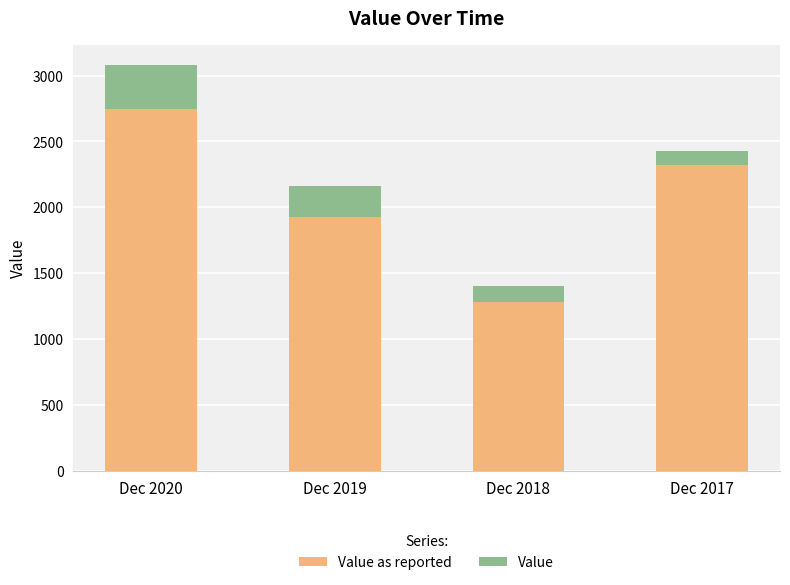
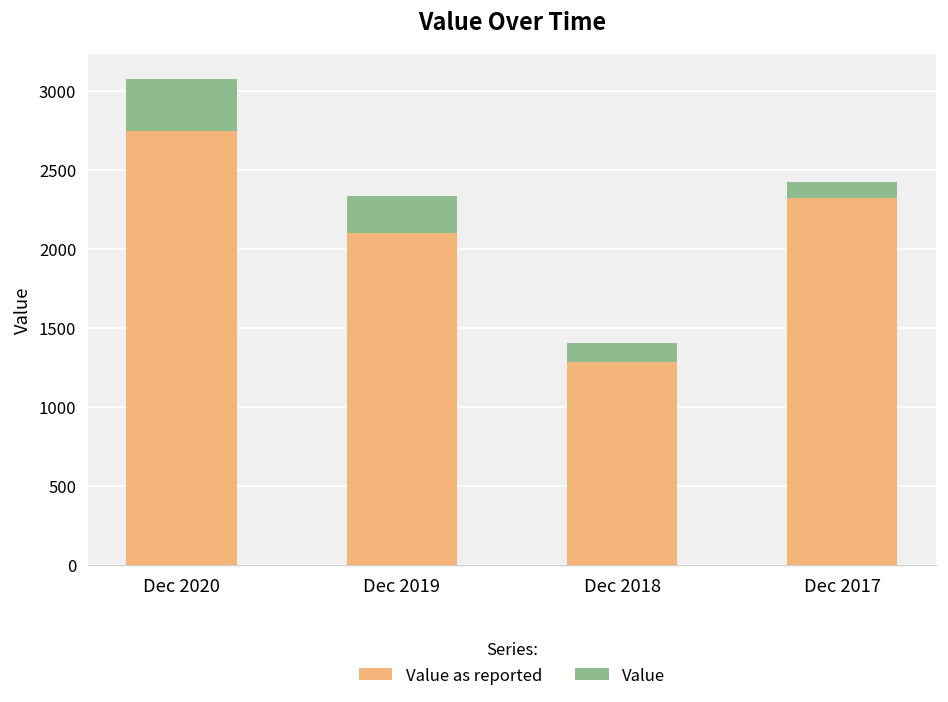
Value as reported, Dec 2019: 1930 -> 2100
